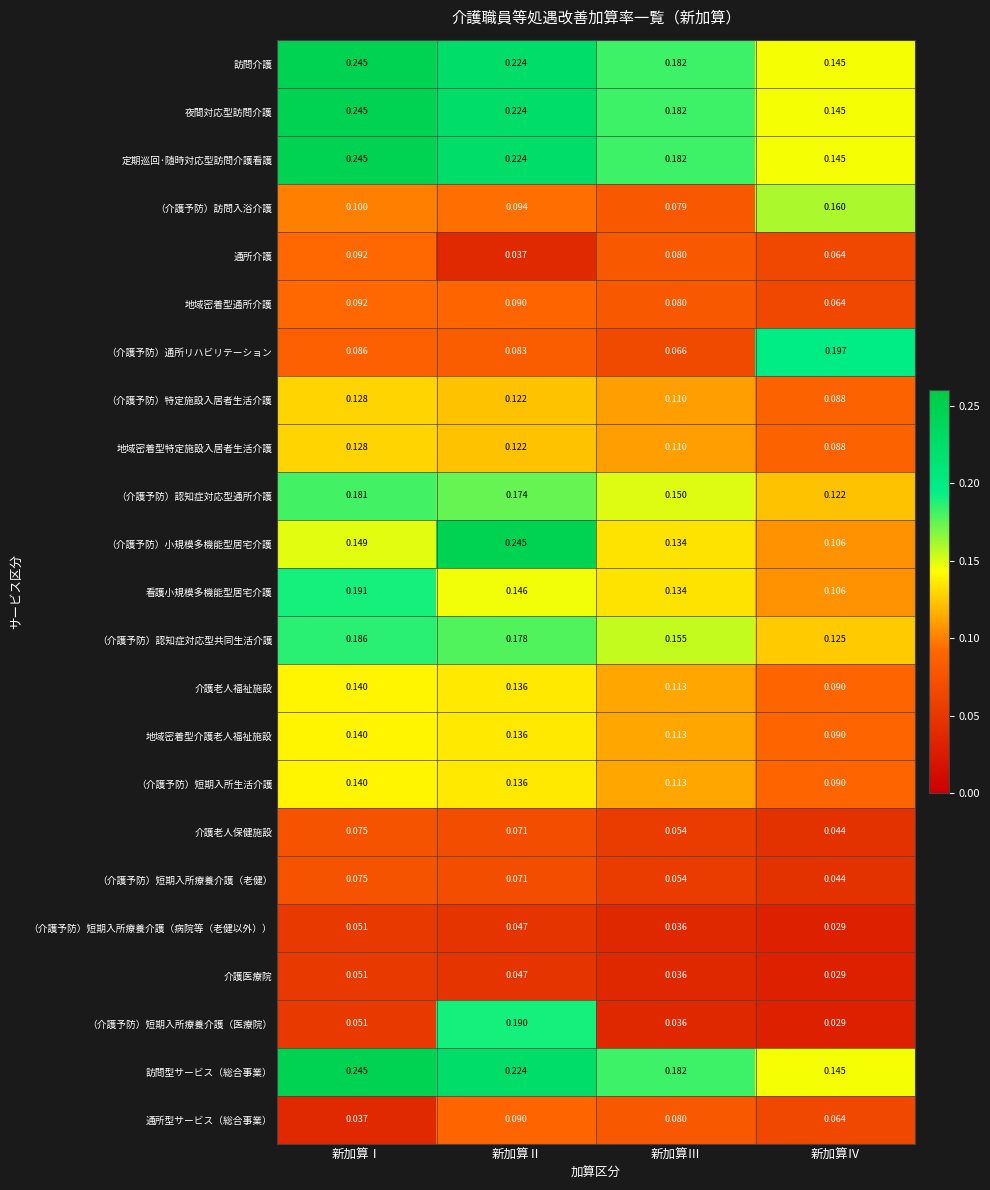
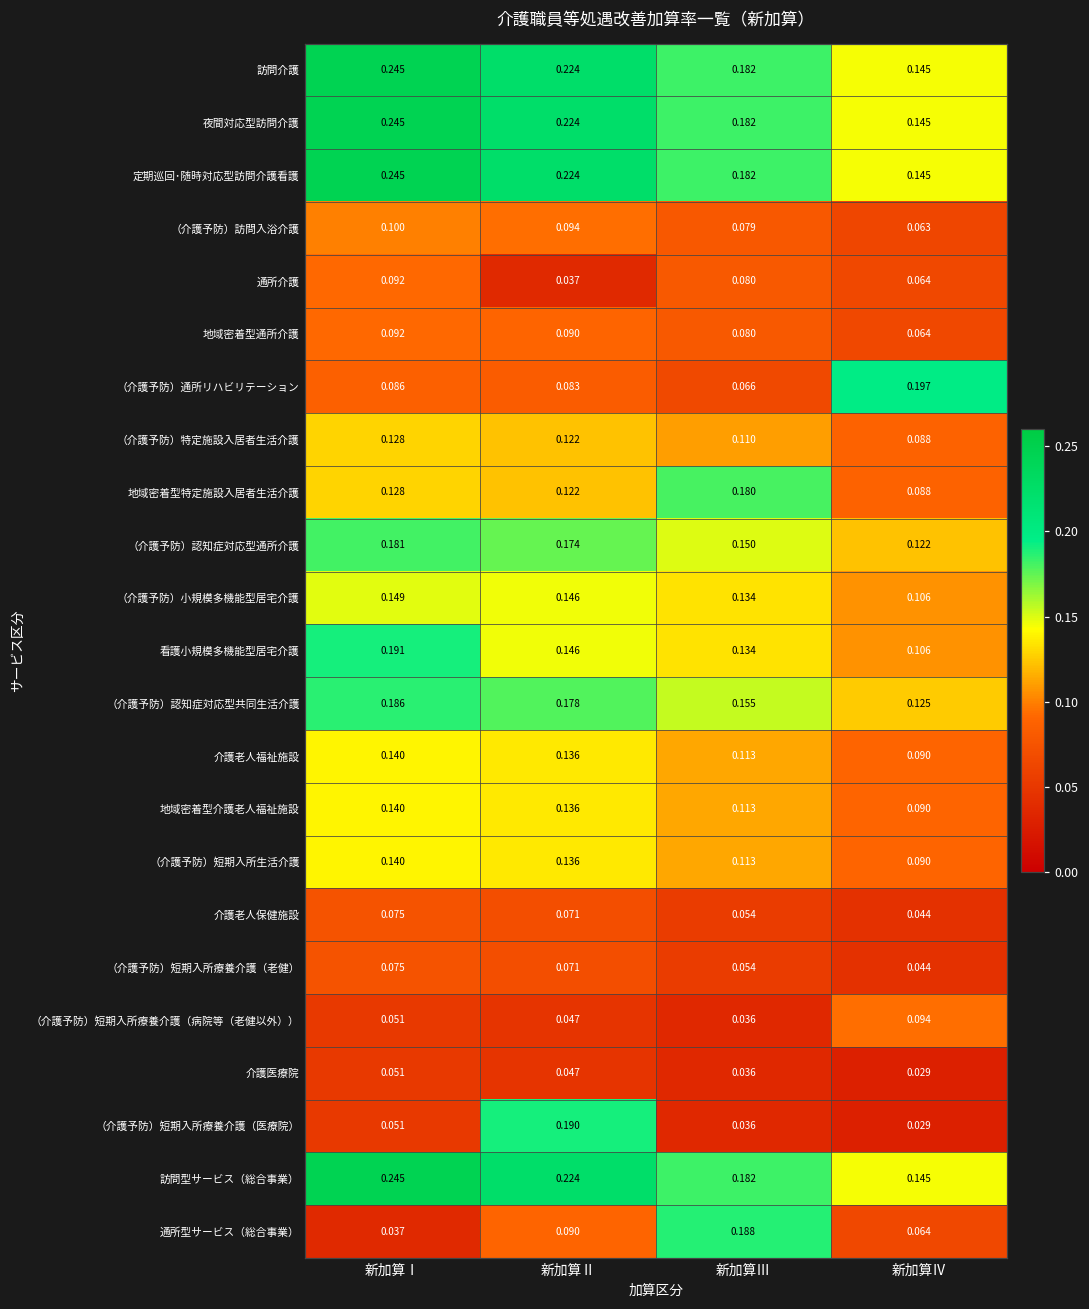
（介護予防）訪問入浴介護, 新加算Ⅳ: 0.160 -> 0.063
地域密着型特定施設入居者生活介護, 新加算Ⅲ: 0.110 -> 0.180
（介護予防）小規模多機能型居宅介護, 新加算Ⅱ: 0.245 -> 0.146
（介護予防）短期入所療養介護（病院等（老健以外））, 新加算Ⅳ: 0.029 -> 0.094
通所型サービス（総合事業）, 新加算Ⅲ: 0.080 -> 0.188
